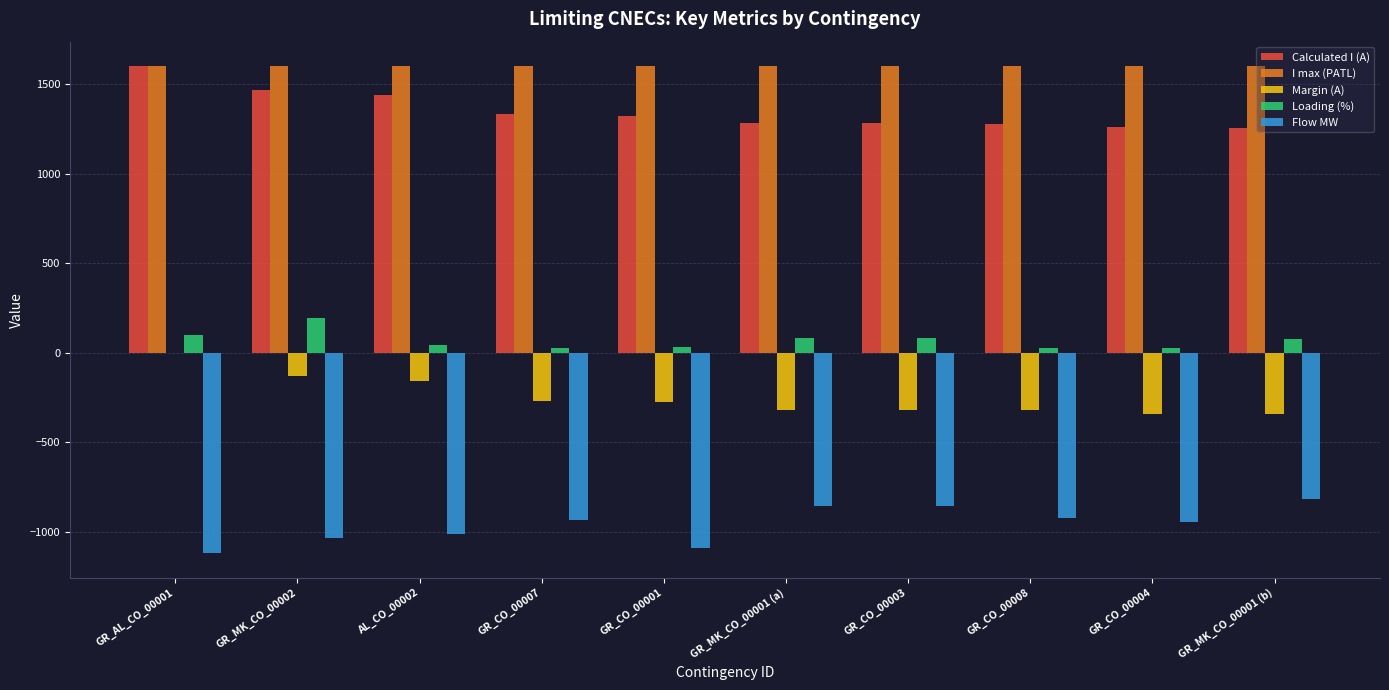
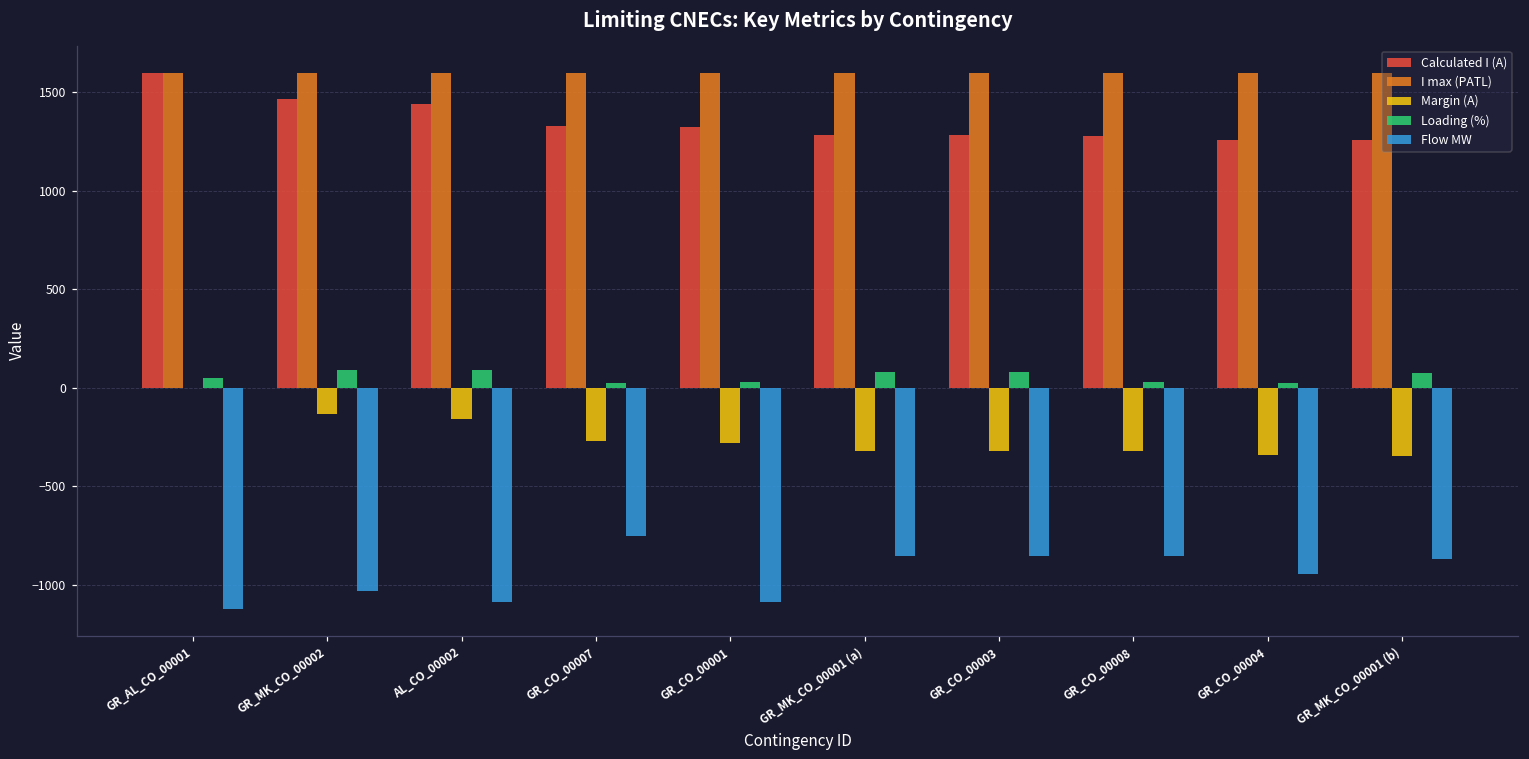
Loading (%), GR_AL_CO_00001: 100 -> 50
Loading (%), GR_MK_CO_00002: 190 -> 90
Loading (%), AL_CO_00002: 40 -> 90
Flow MW, AL_CO_00002: -1010 -> -1080
Flow MW, GR_CO_00007: -940 -> -750
Flow MW, GR_CO_00008: -920 -> -850
Flow MW, GR_MK_CO_00001 (b): -820 -> -870
